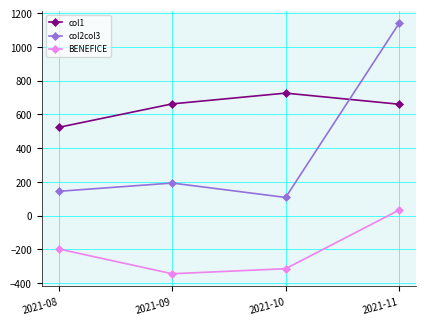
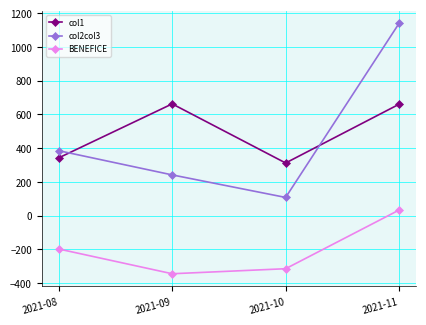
col1, 2021-08: 520 -> 340
col2col3, 2021-08: 140 -> 380
col2col3, 2021-09: 190 -> 240
col1, 2021-10: 730 -> 310
